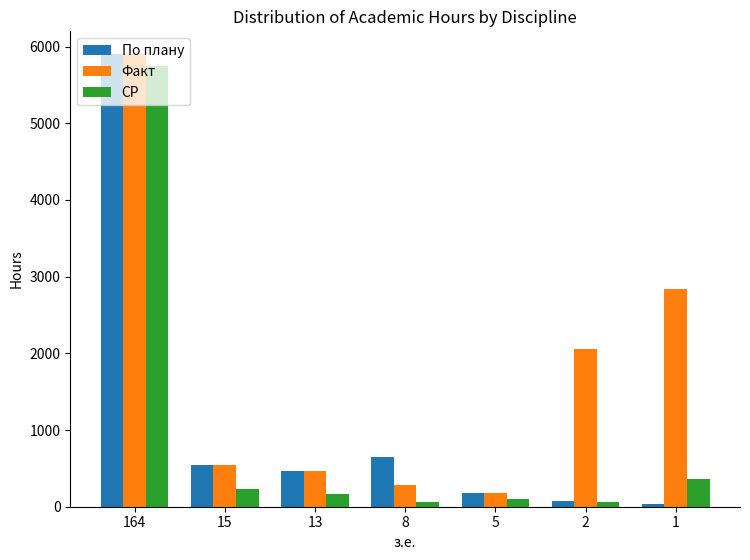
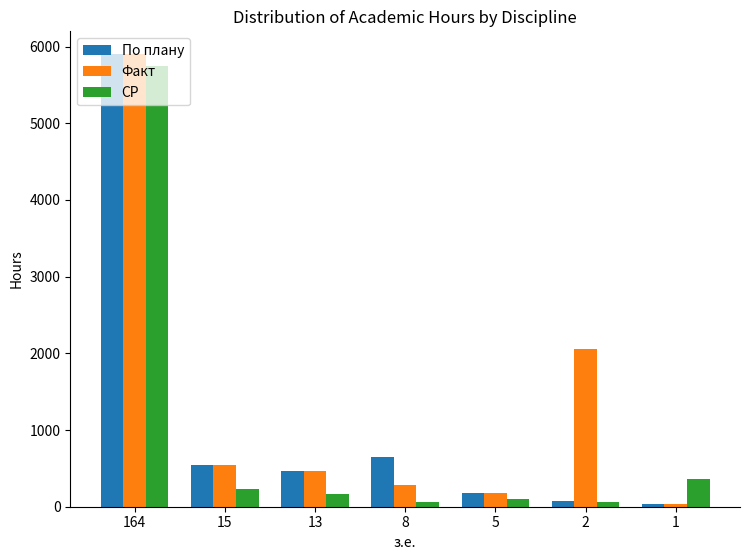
Факт, 1: 2800 -> 0
